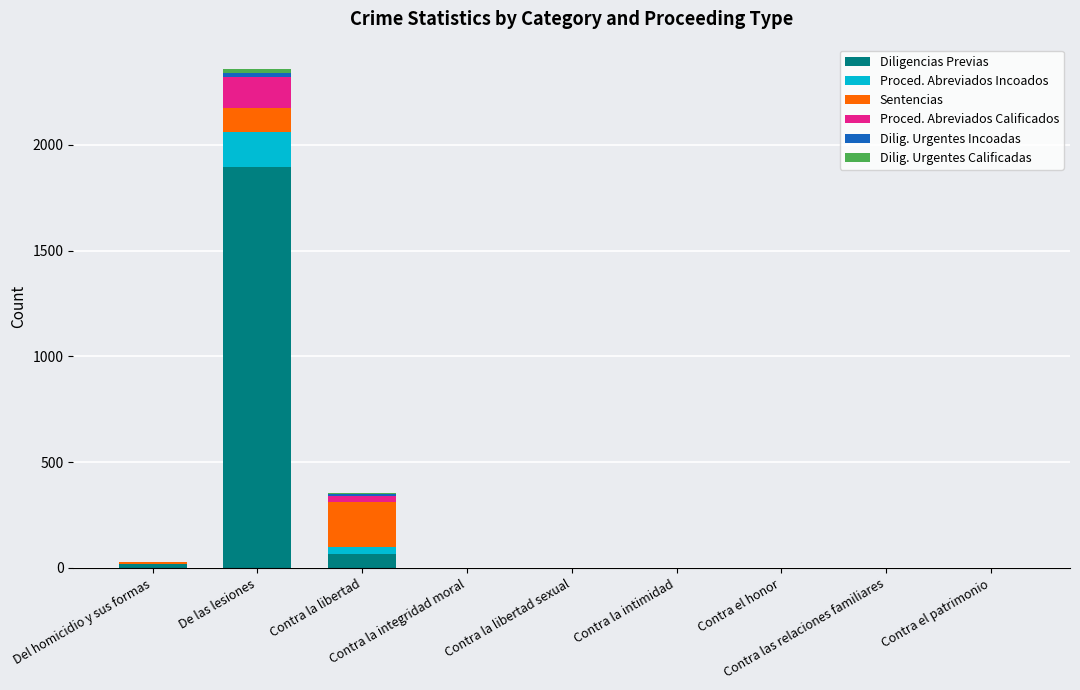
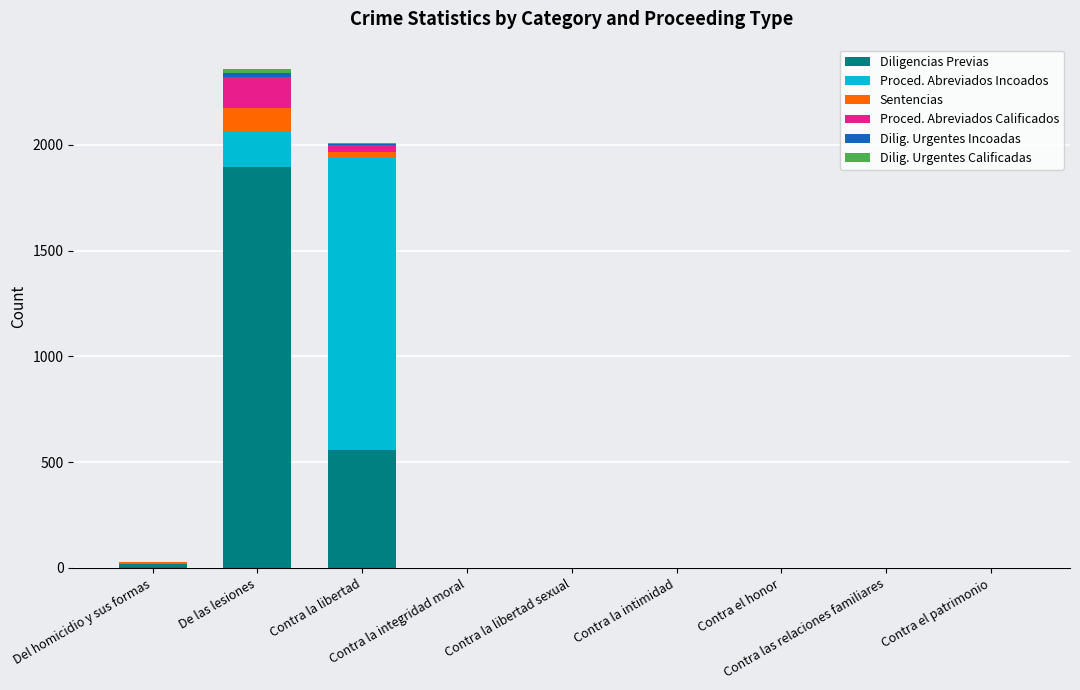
Diligencias Previas, Contra la libertad: 70 -> 560
Proced. Abreviados Incoados, Contra la libertad: 30 -> 1380
Sentencias, Contra la libertad: 210 -> 30
